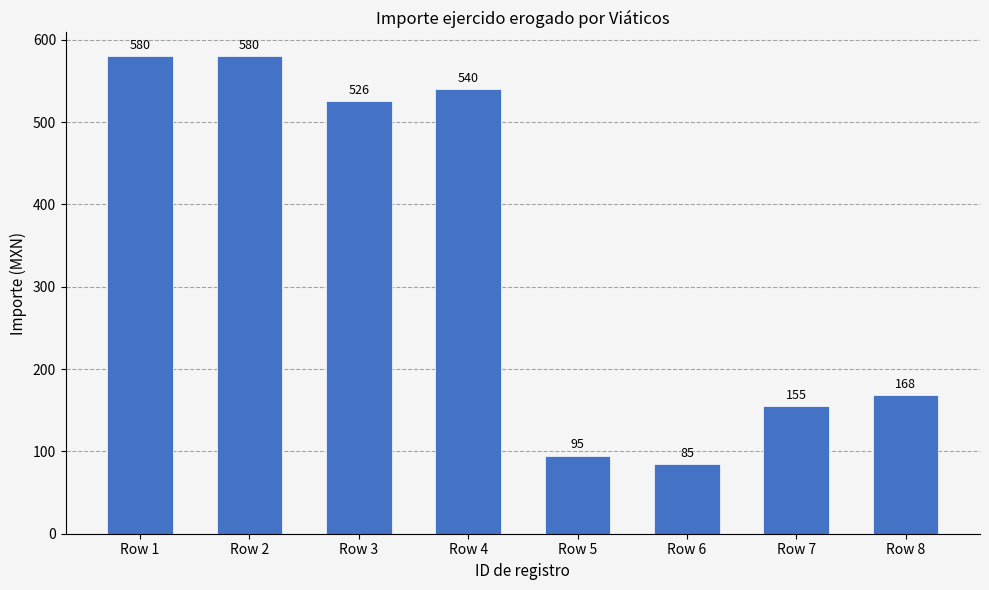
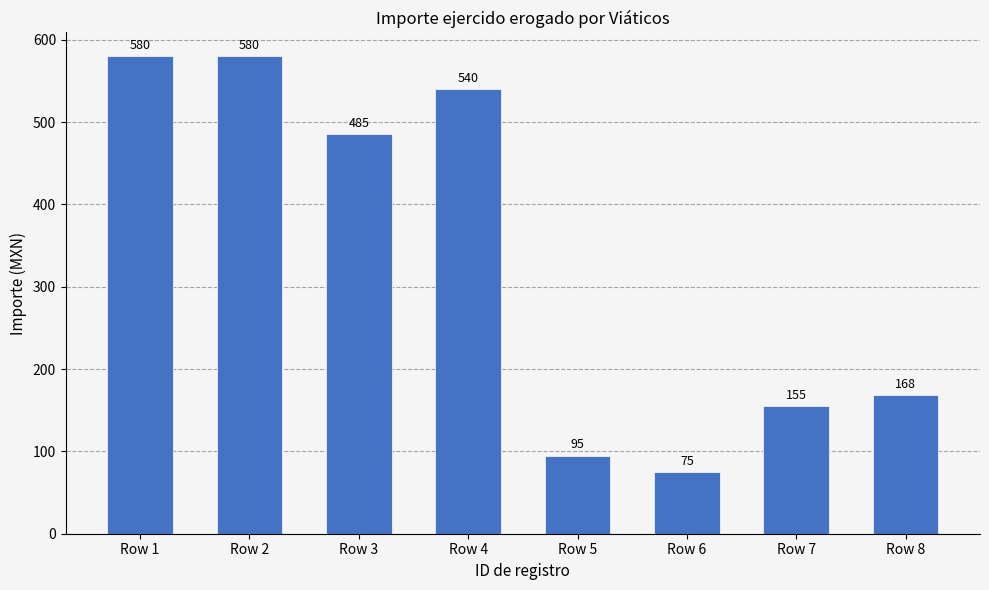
Row 3: 526 -> 485
Row 6: 85 -> 75
